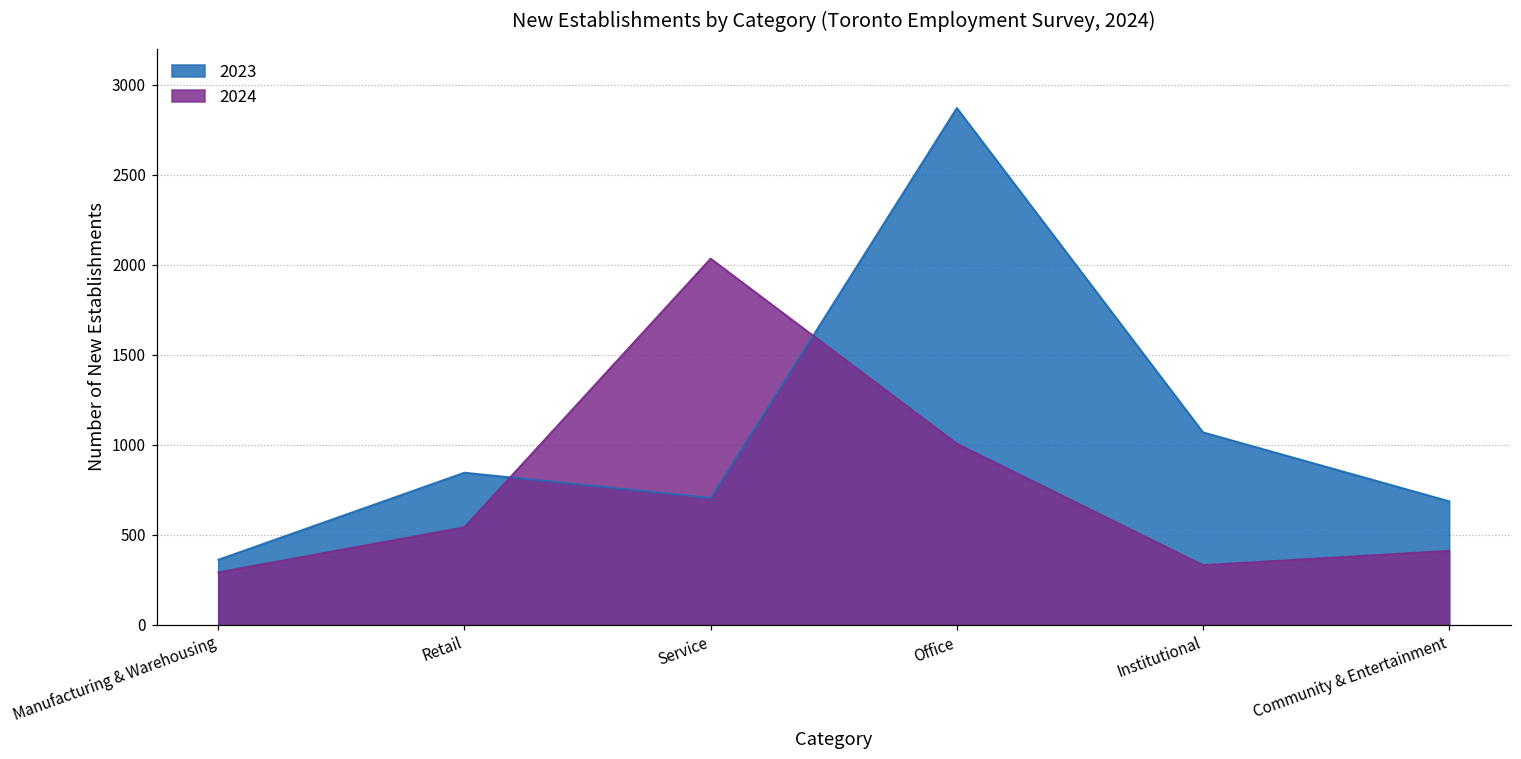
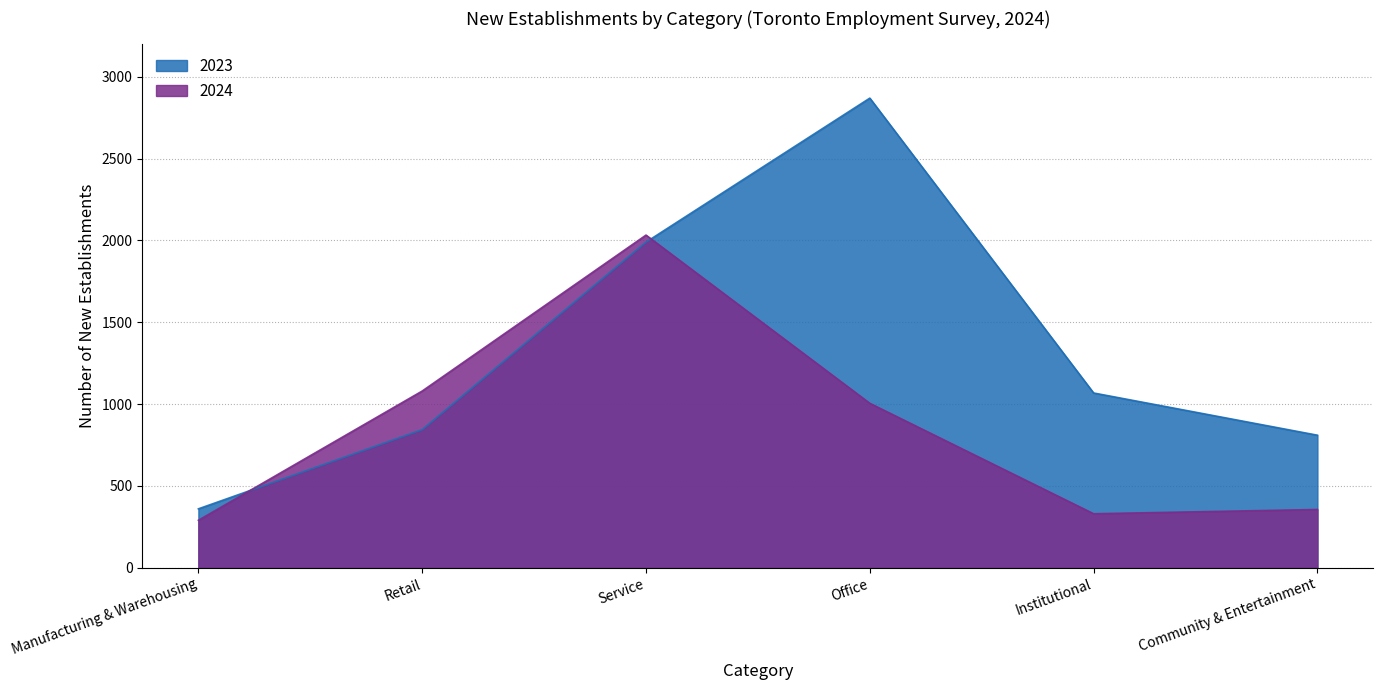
2024, Retail: 540 -> 1080
2023, Service: 700 -> 1990
2023, Community & Entertainment: 690 -> 810
2024, Community & Entertainment: 410 -> 360
